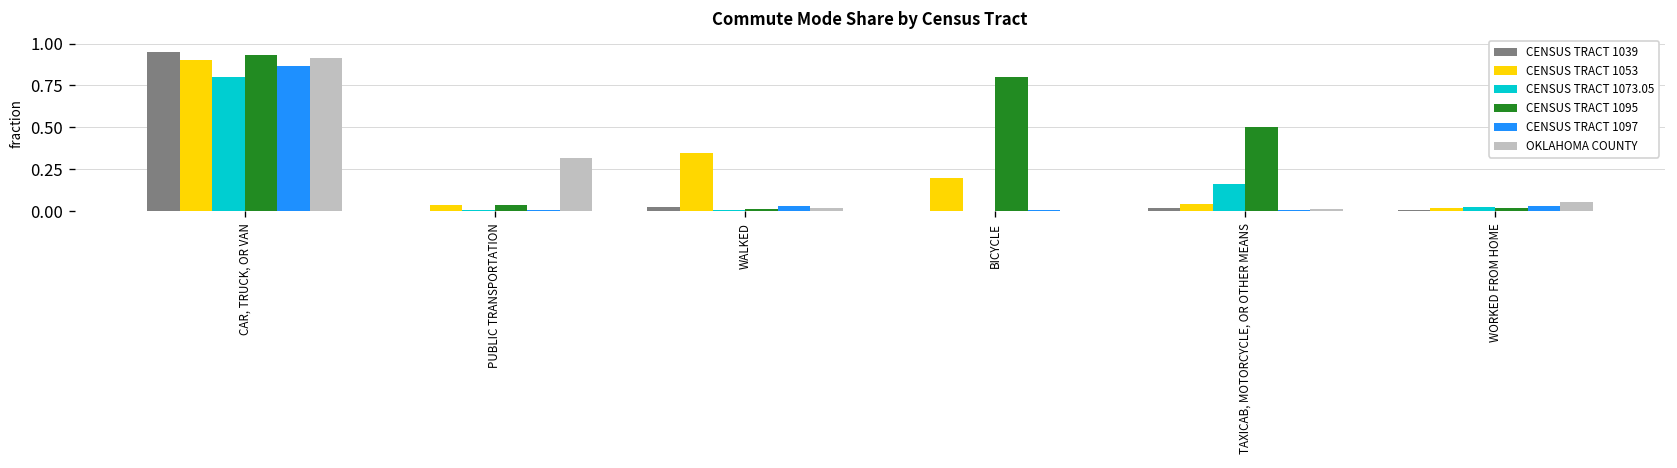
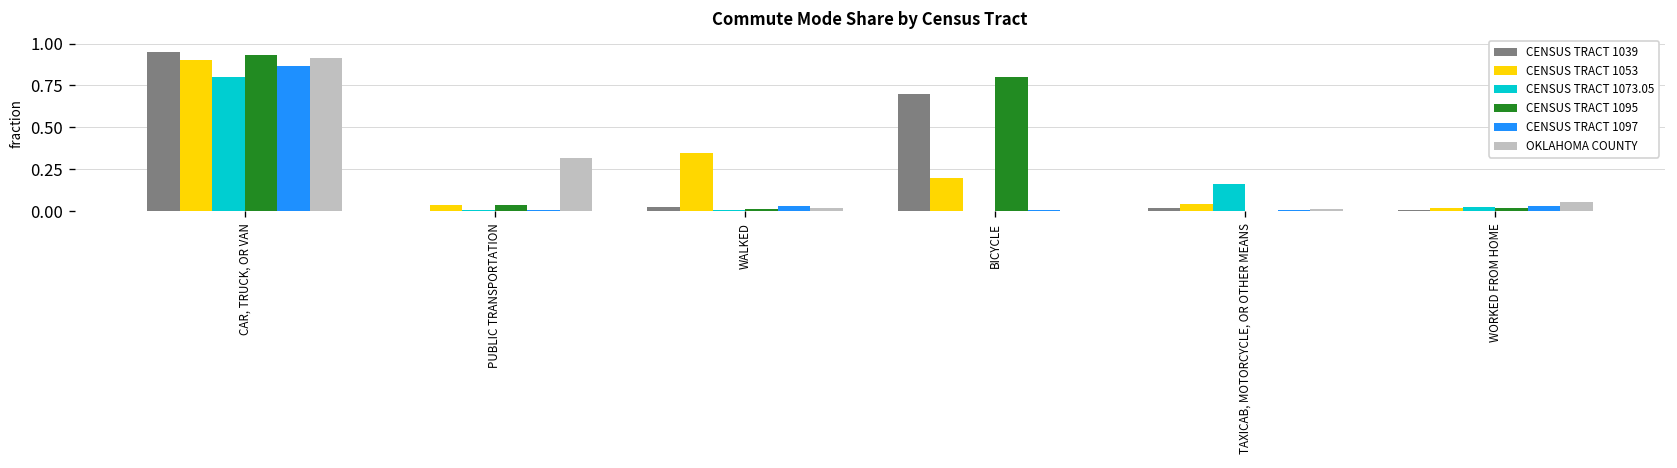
CENSUS TRACT 1039, BICYCLE: 0.0 -> 0.7
CENSUS TRACT 1095, TAXICAB, MOTORCYCLE, OR OTHER MEANS: 0.5 -> 0.0
